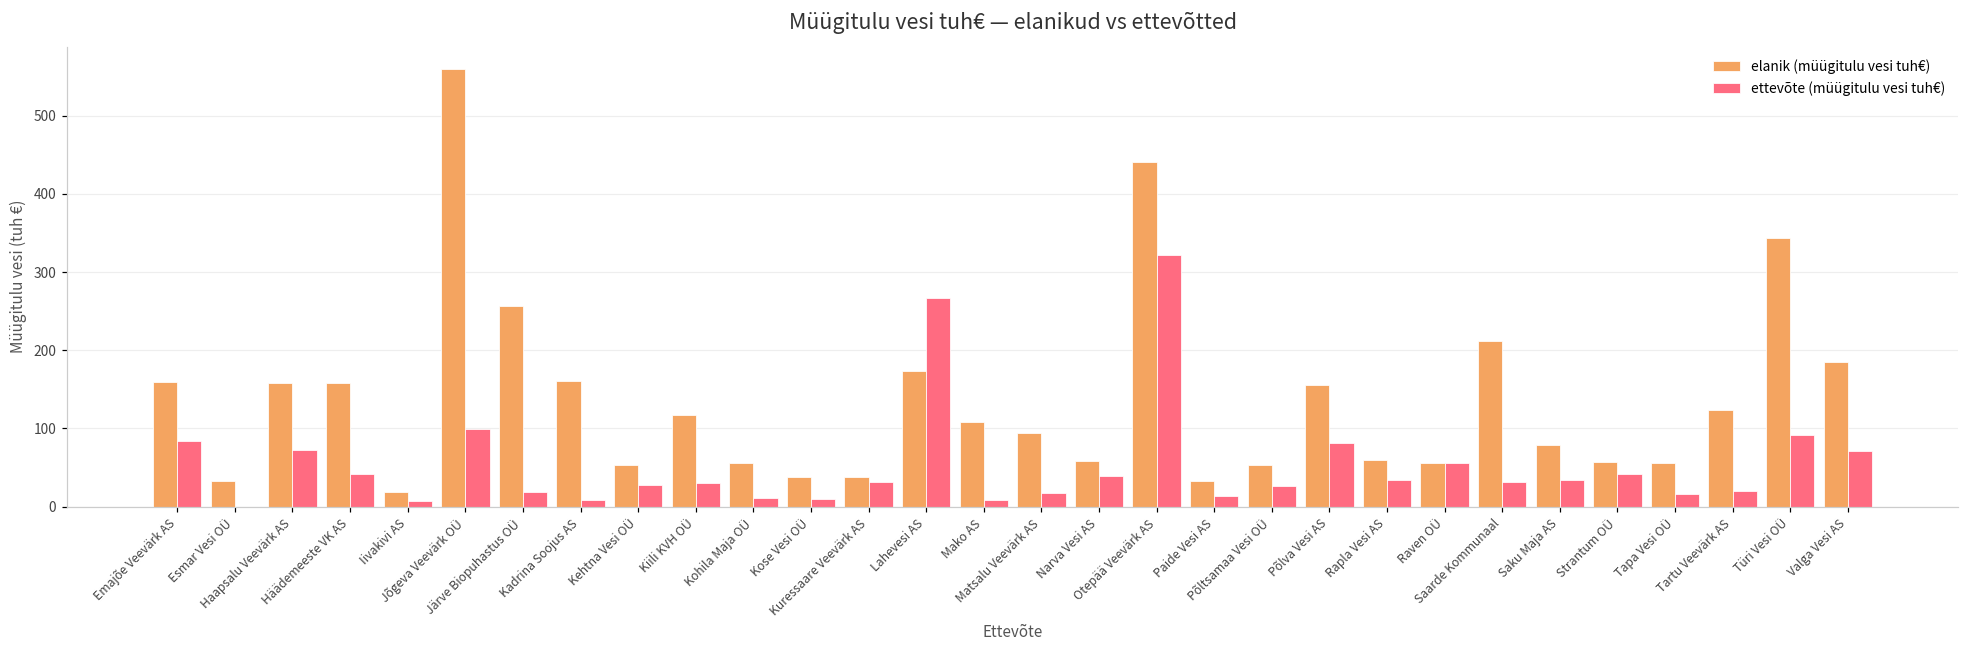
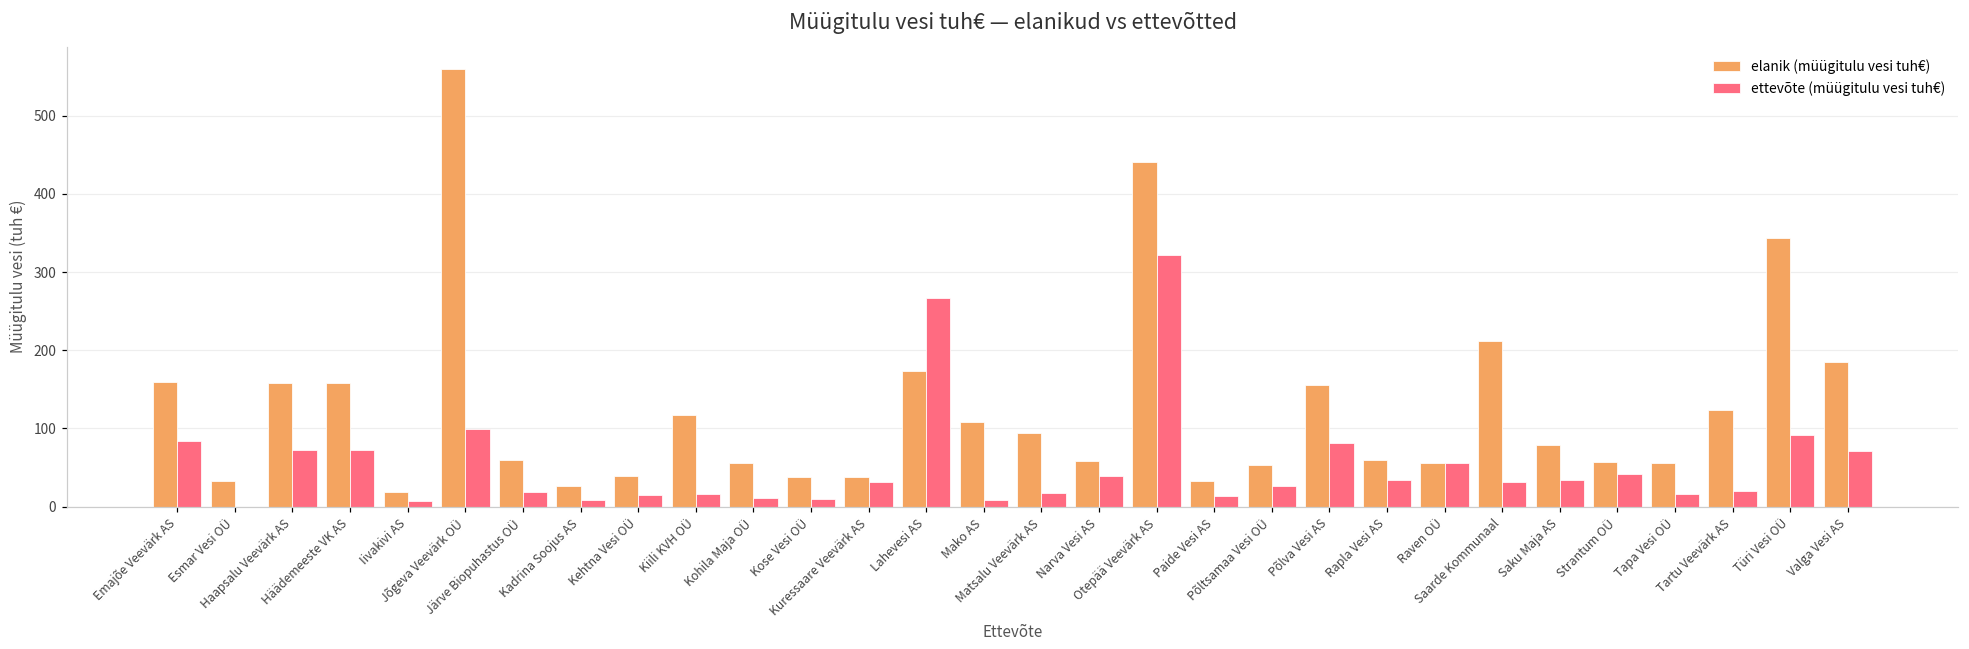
ettevõte (müügitulu vesi tuh€), Häädemeeste VK AS: 40 -> 70
elanik (müügitulu vesi tuh€), Järve Biopuhastus OÜ: 260 -> 60
elanik (müügitulu vesi tuh€), Kadrina Soojus AS: 160 -> 30
elanik (müügitulu vesi tuh€), Kehtna Vesi OÜ: 50 -> 40
ettevõte (müügitulu vesi tuh€), Kehtna Vesi OÜ: 30 -> 20
ettevõte (müügitulu vesi tuh€), Kiili KVH OÜ: 30 -> 20
